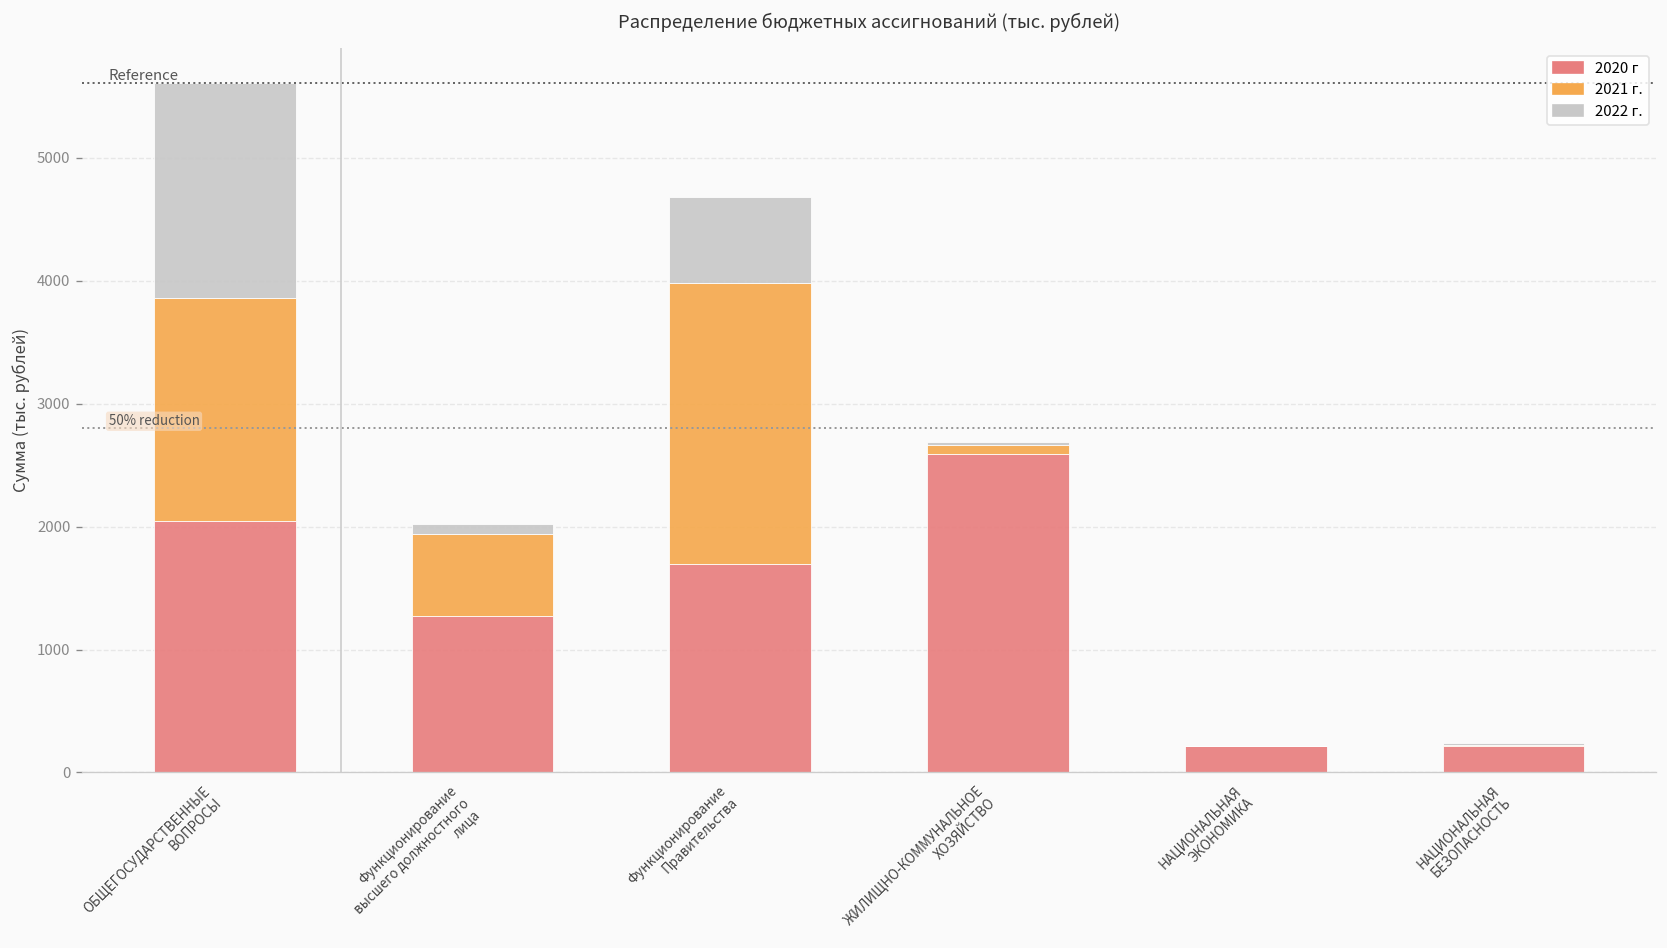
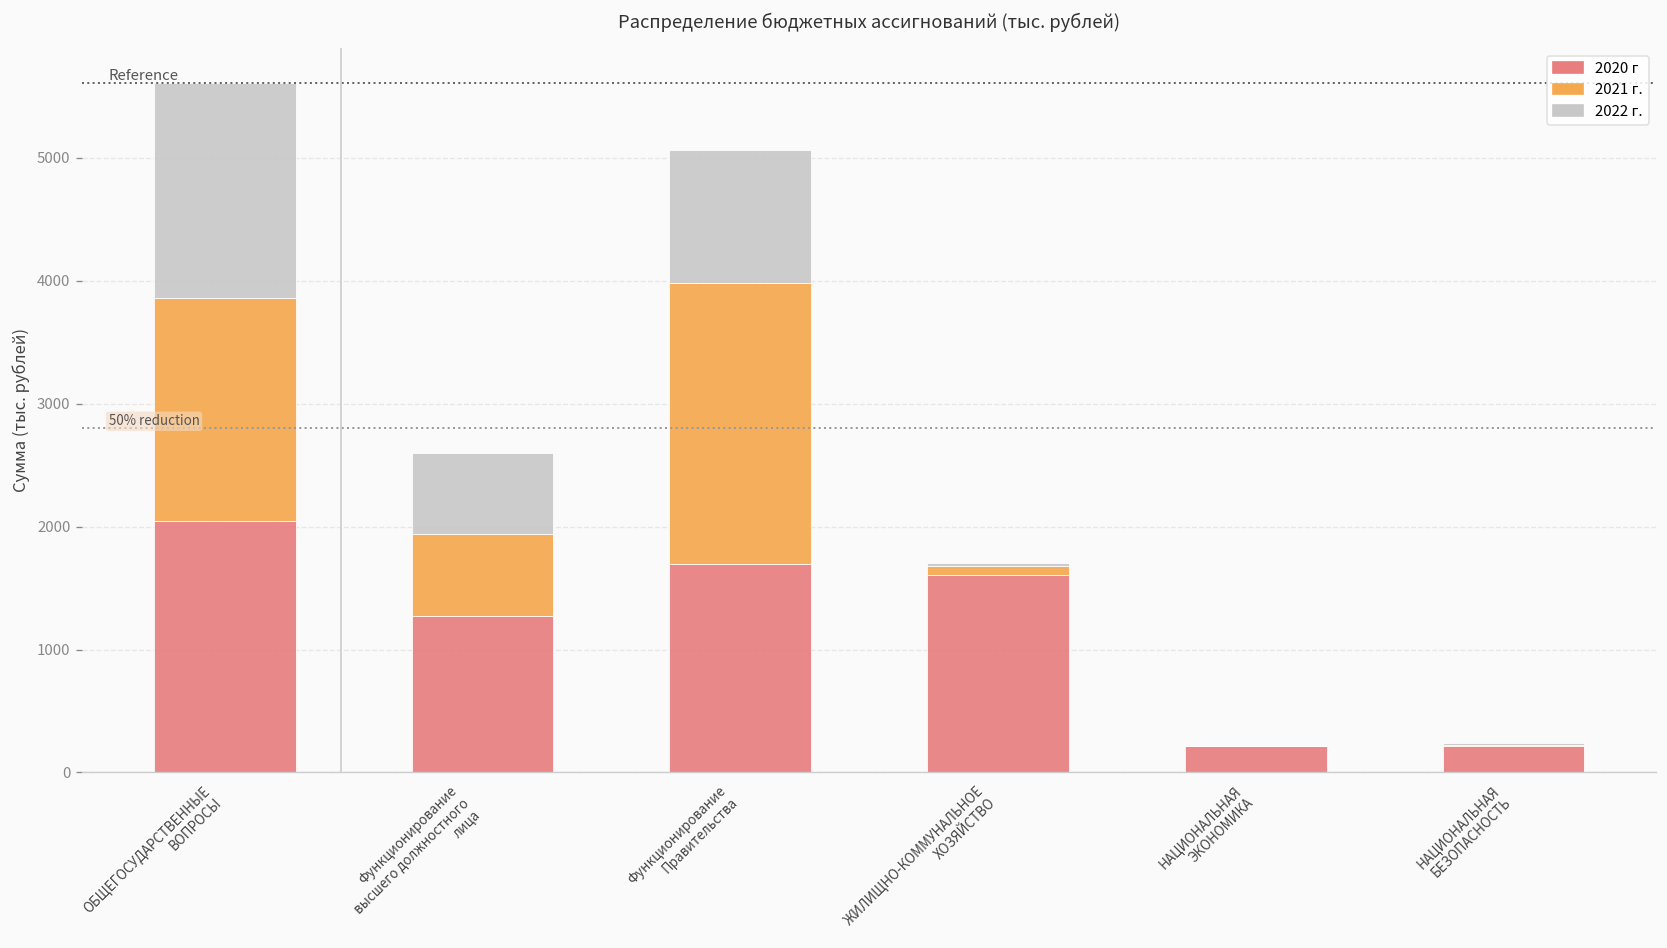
2022 г., Функционирование высшего должностного лица: 90 -> 670
2022 г., Функционирование Правительства: 700 -> 1080
2020 г, ЖИЛИЩНО-КОММУНАЛЬНОЕ ХОЗЯЙСТВО: 2590 -> 1600
